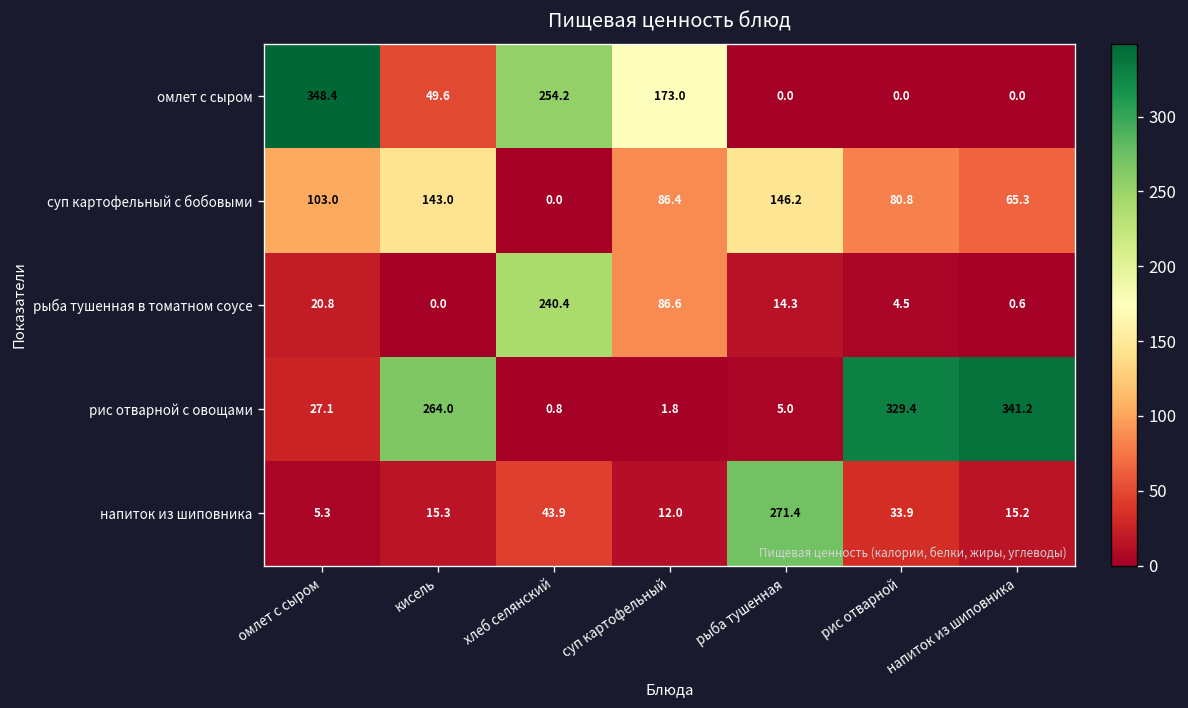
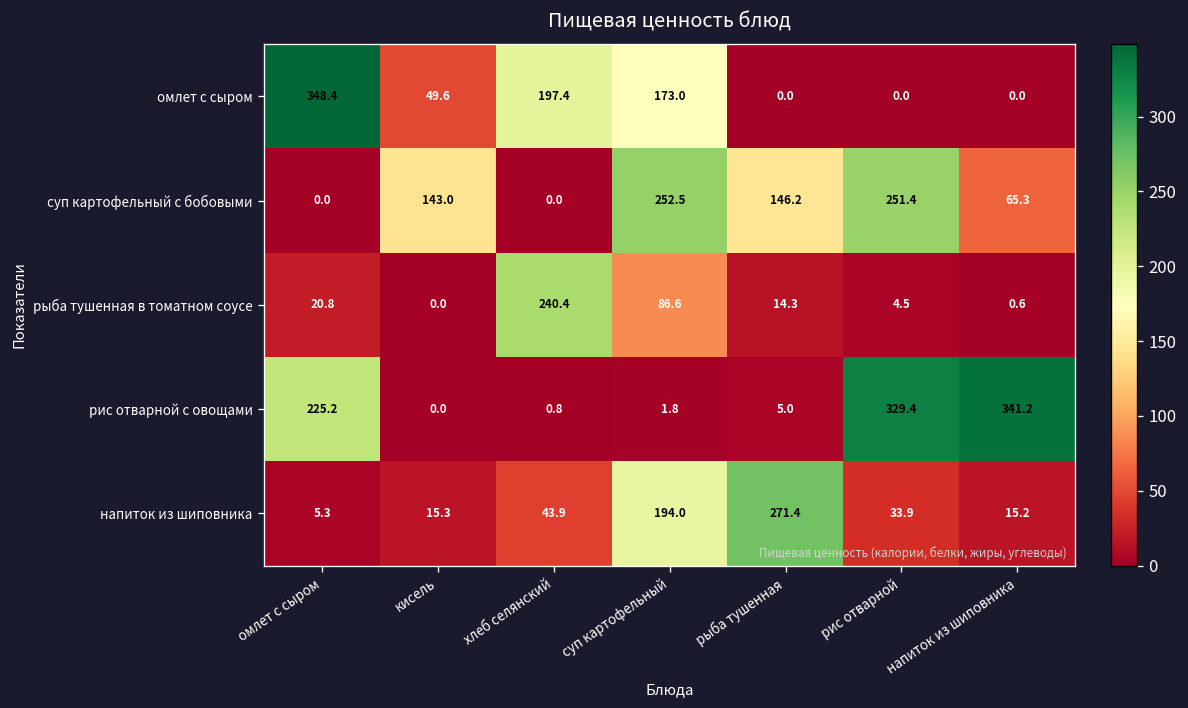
омлет с сыром, хлеб селянский: 254.2 -> 197.4
суп картофельный с бобовыми, омлет с сыром: 103.0 -> 0.0
суп картофельный с бобовыми, суп картофельный: 86.4 -> 252.5
суп картофельный с бобовыми, рис отварной: 80.8 -> 251.4
рис отварной с овощами, омлет с сыром: 27.1 -> 225.2
рис отварной с овощами, кисель: 264.0 -> 0.0
напиток из шиповника, суп картофельный: 12.0 -> 194.0
